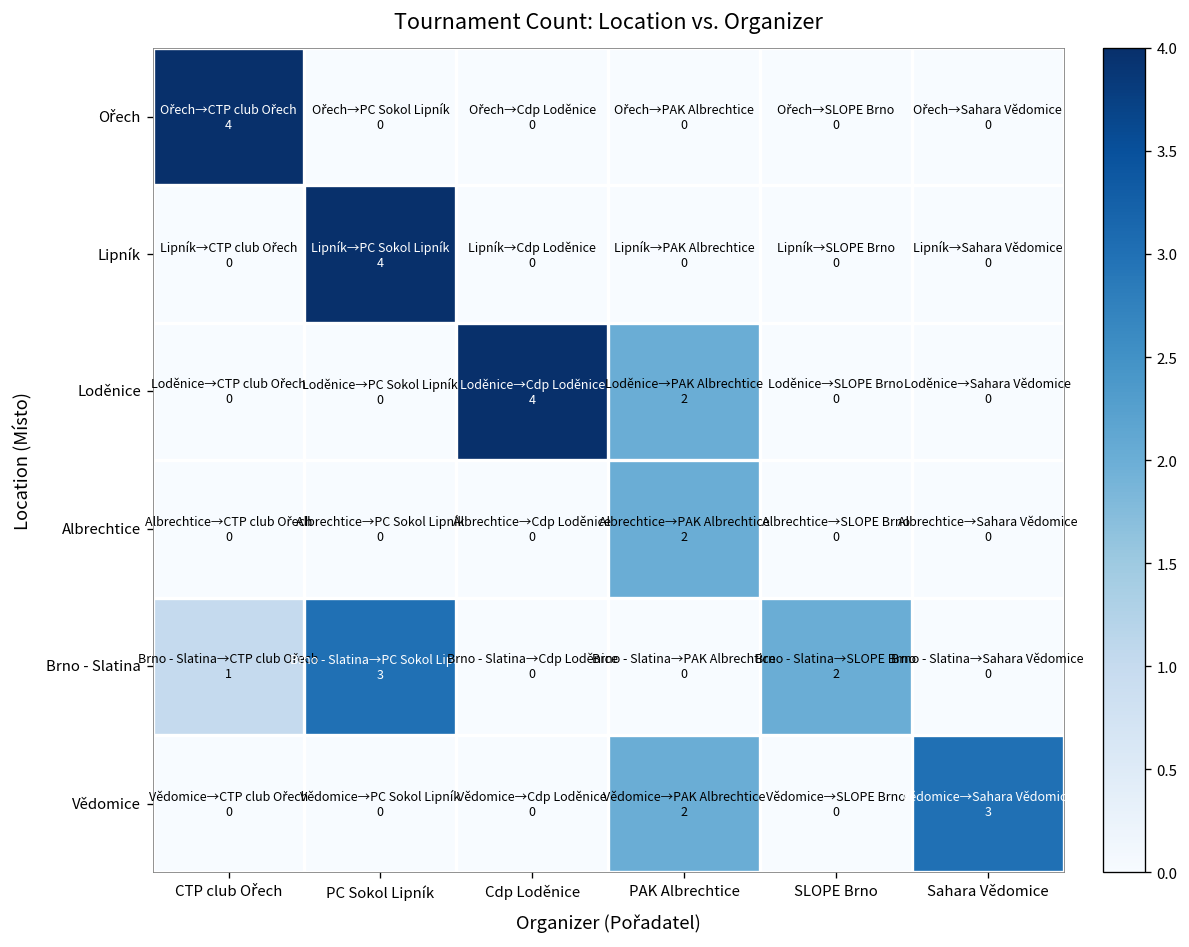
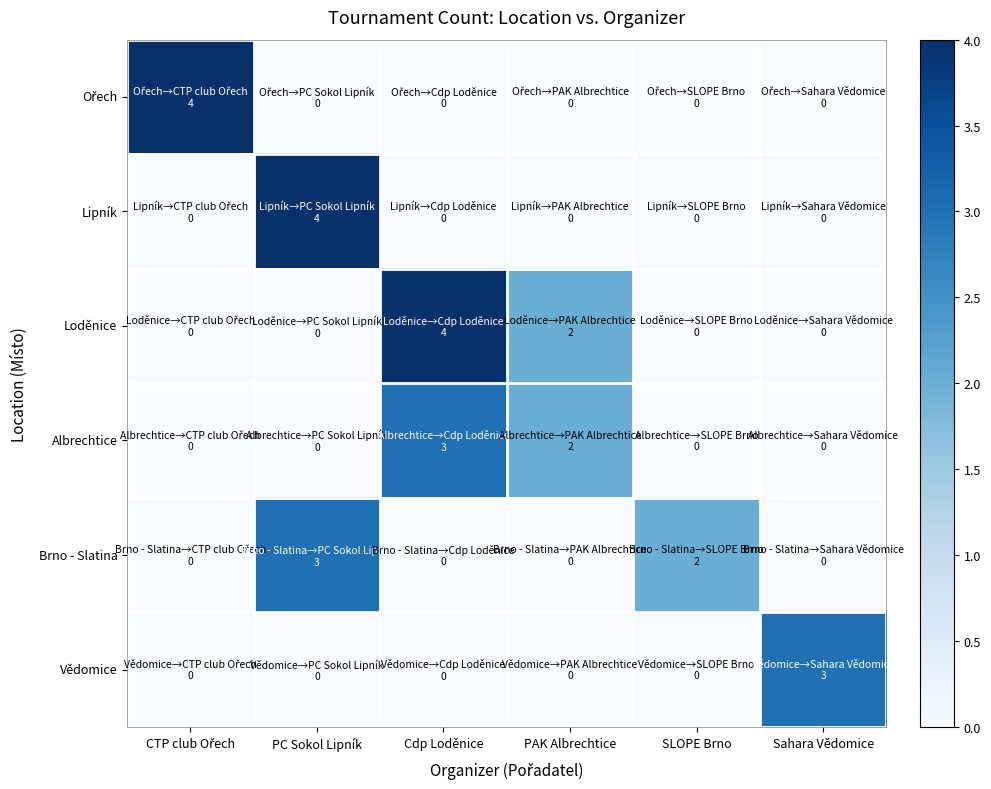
Albrechtice, Cdp Loděnice: 0 -> 3
Brno - Slatina, CTP club Ořech: 1 -> 0
Vědomice, PAK Albrechtice: 2 -> 0
